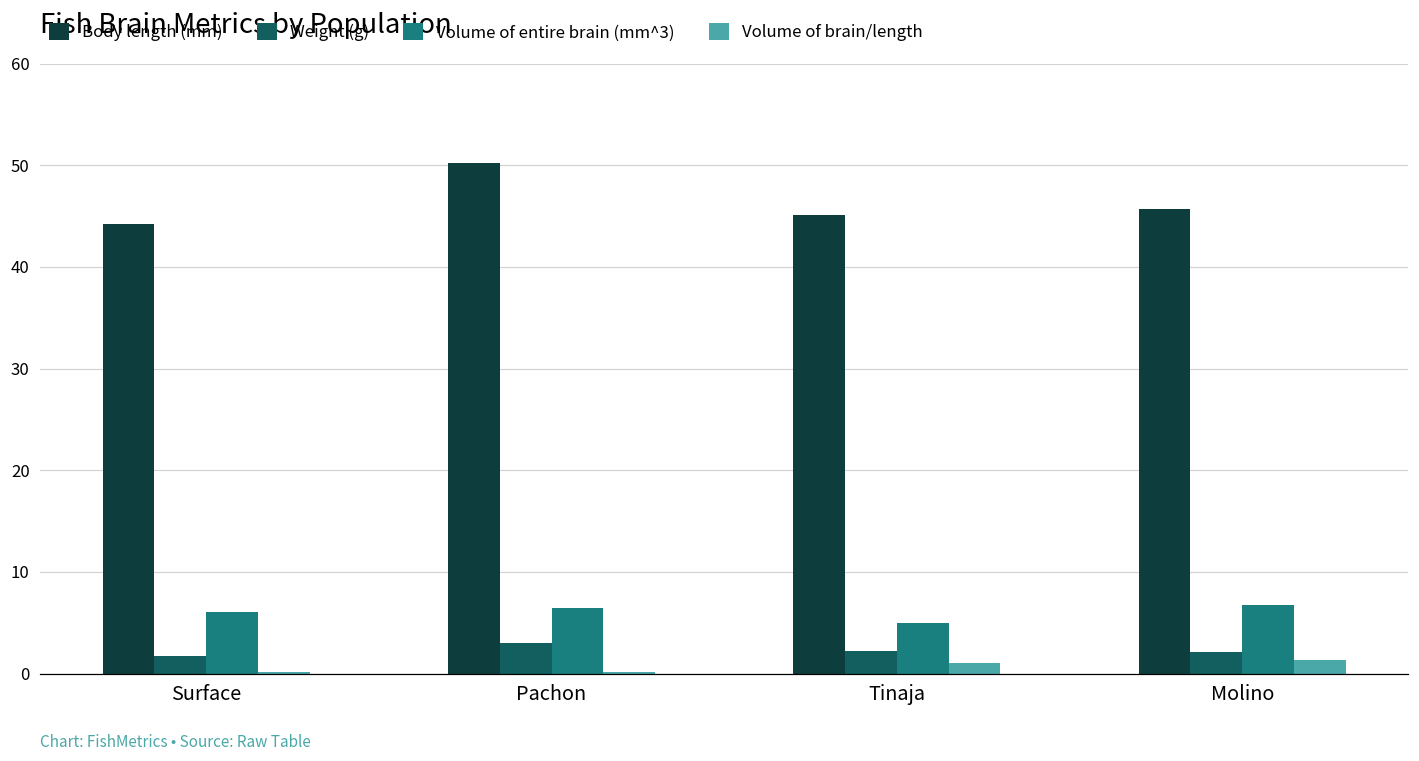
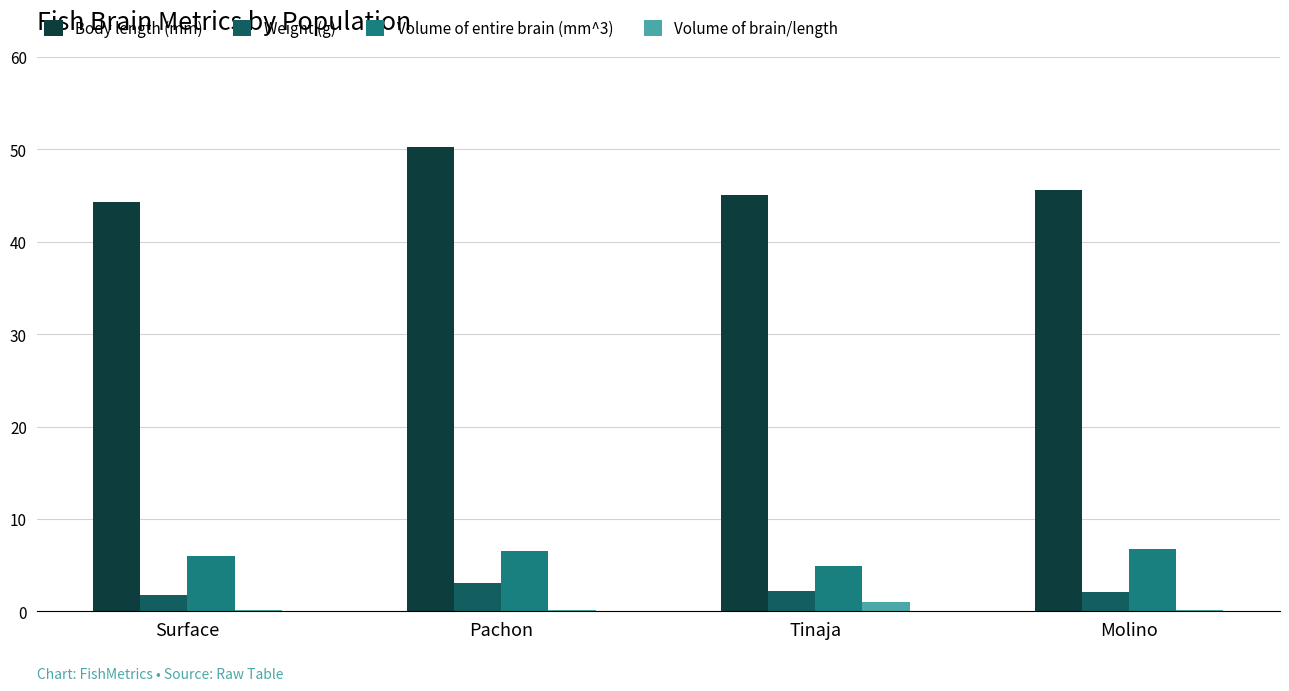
Volume of brain/length, Molino: 1 -> 0
